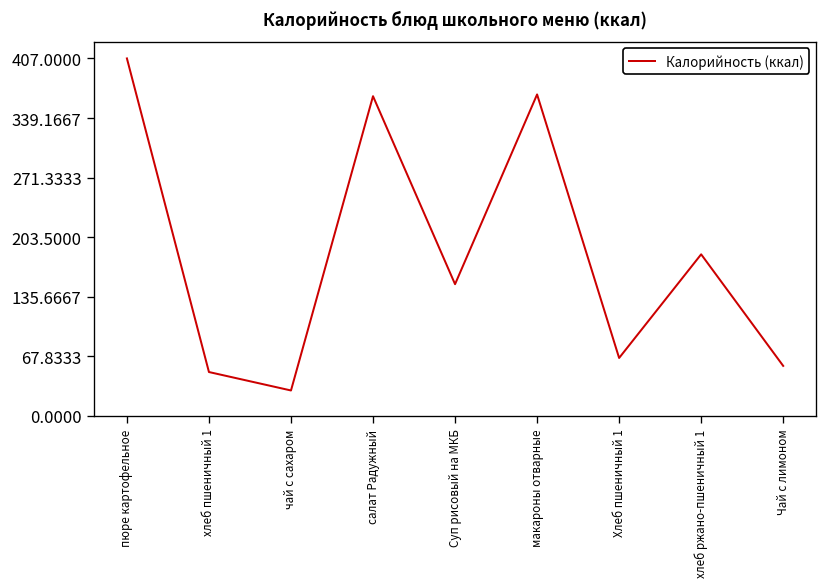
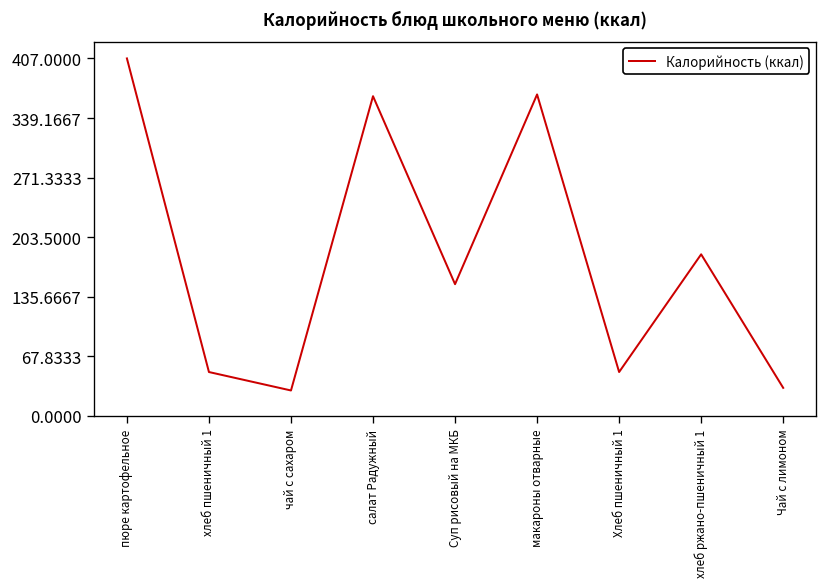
Хлеб пшеничный 1: 70 -> 50
Чай с лимоном: 60 -> 30
